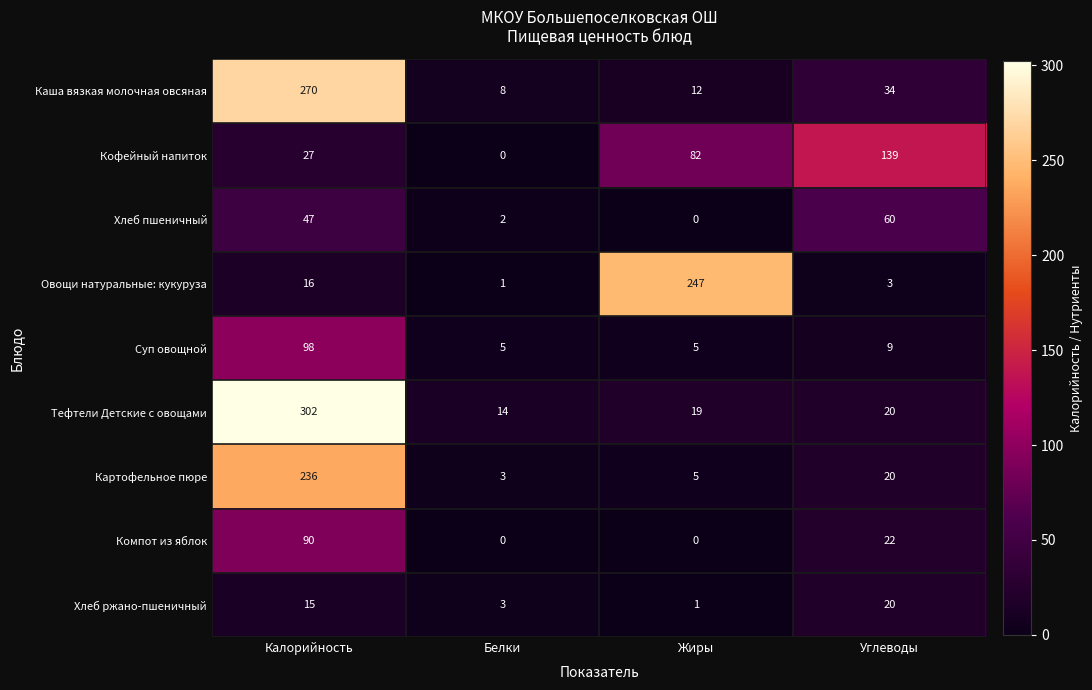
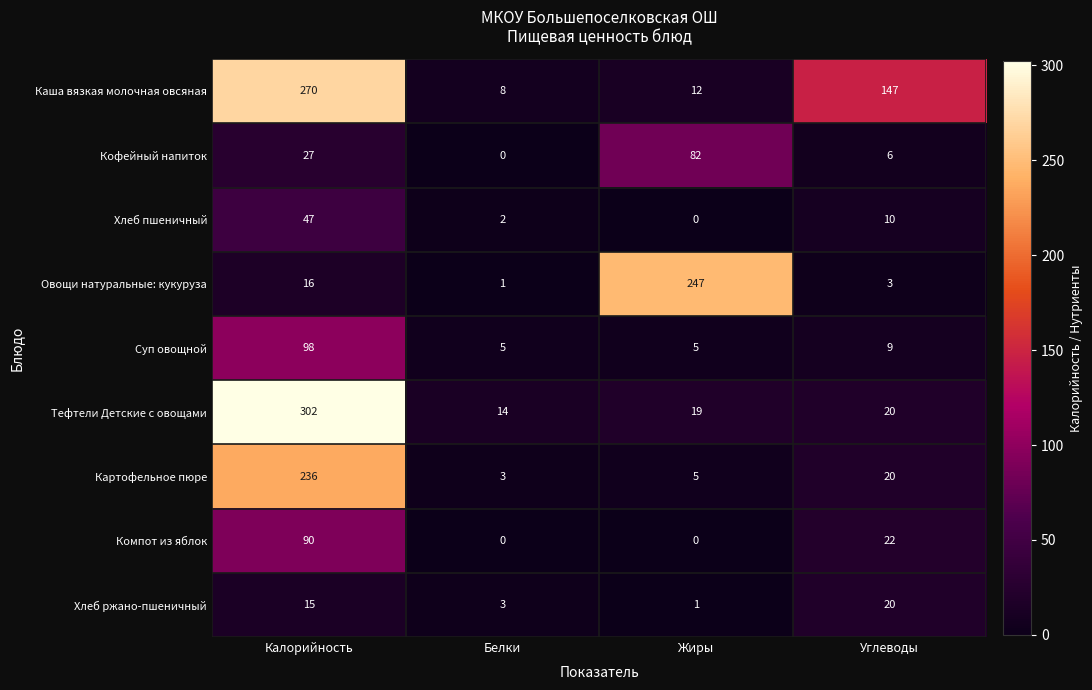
Каша вязкая молочная овсяная, Углеводы: 34 -> 147
Кофейный напиток, Углеводы: 139 -> 6
Хлеб пшеничный, Углеводы: 60 -> 10
